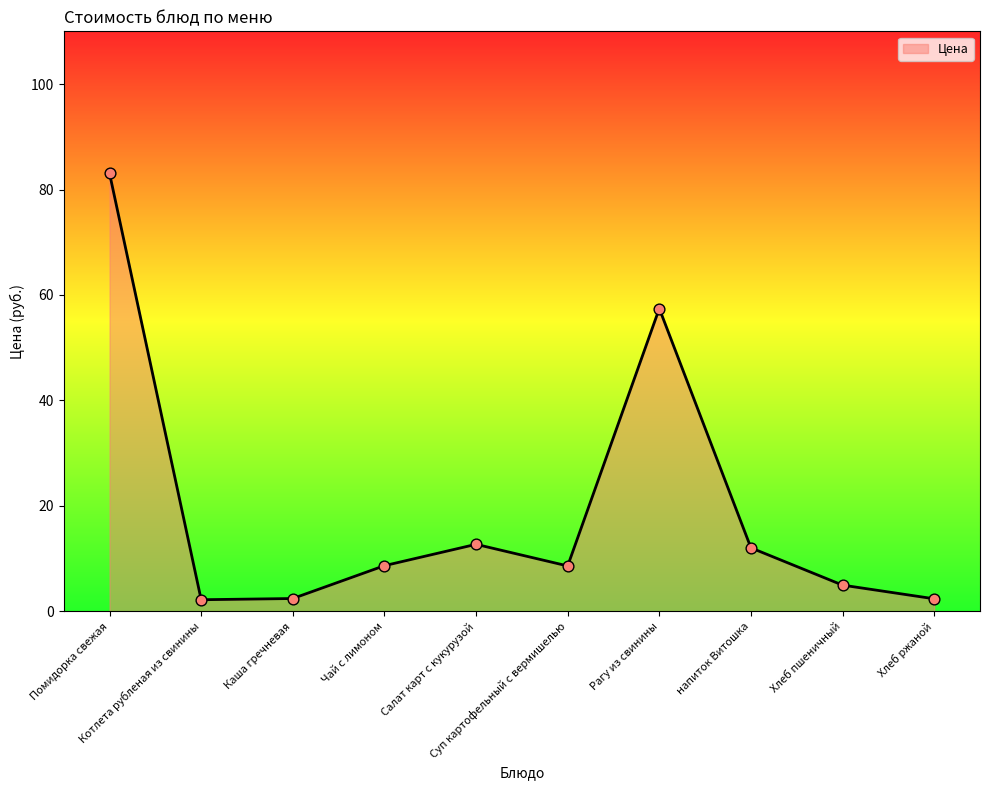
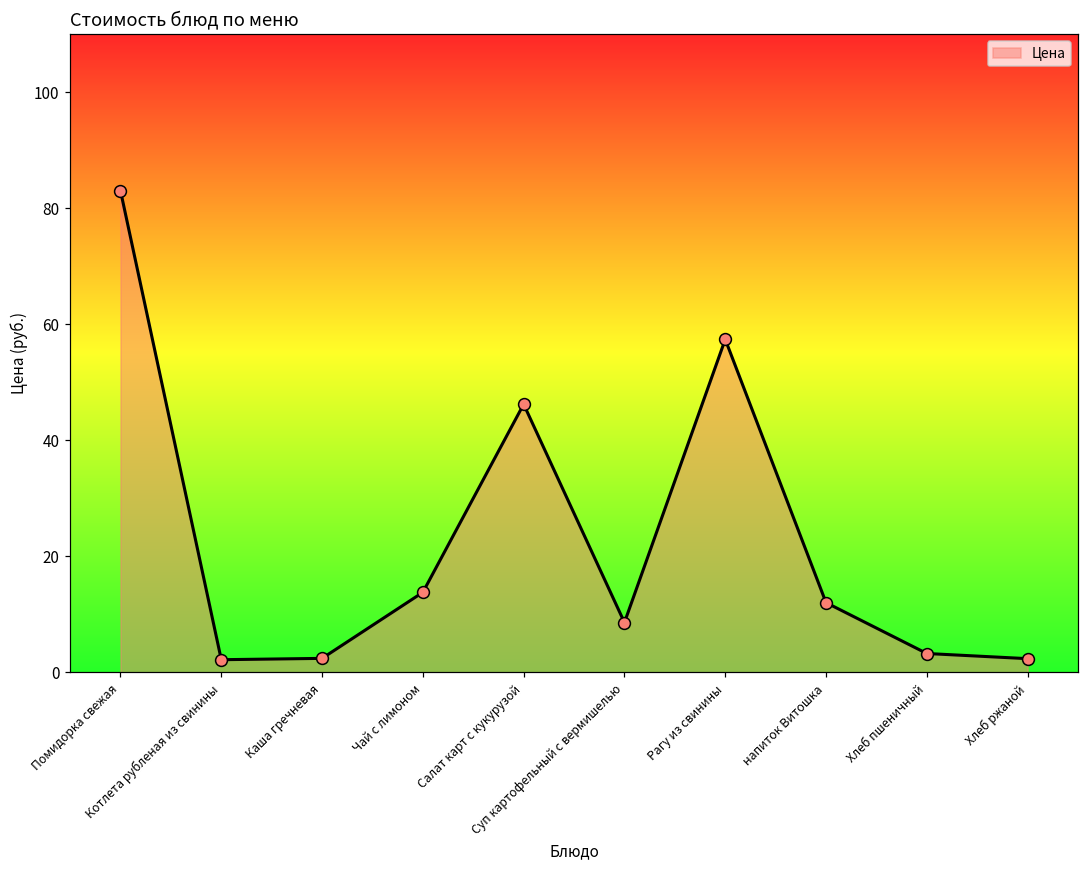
Чай с лимоном: 9 -> 14
Салат карт с кукурузой: 13 -> 46
Хлеб пшеничный: 5 -> 3
